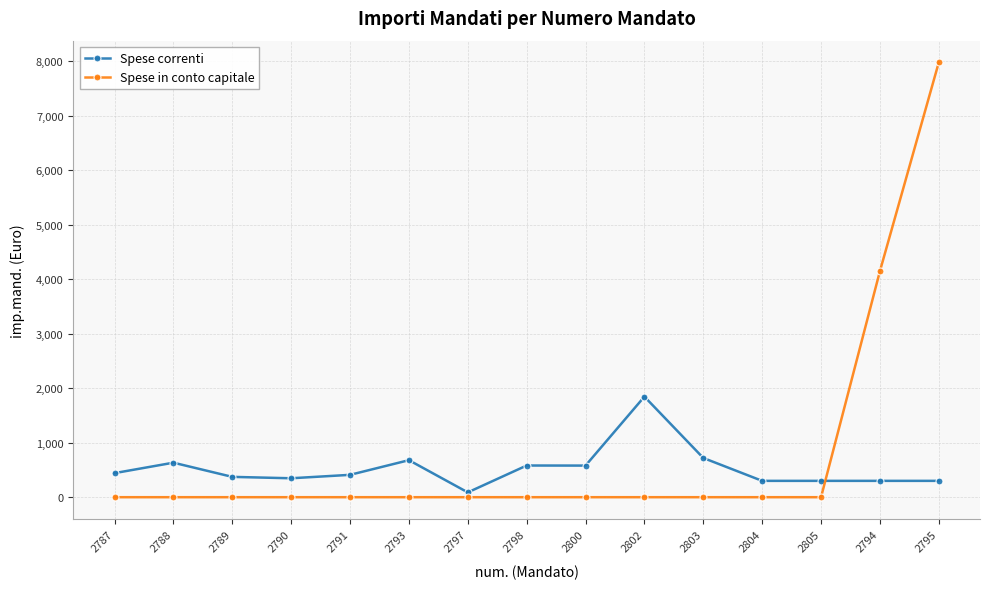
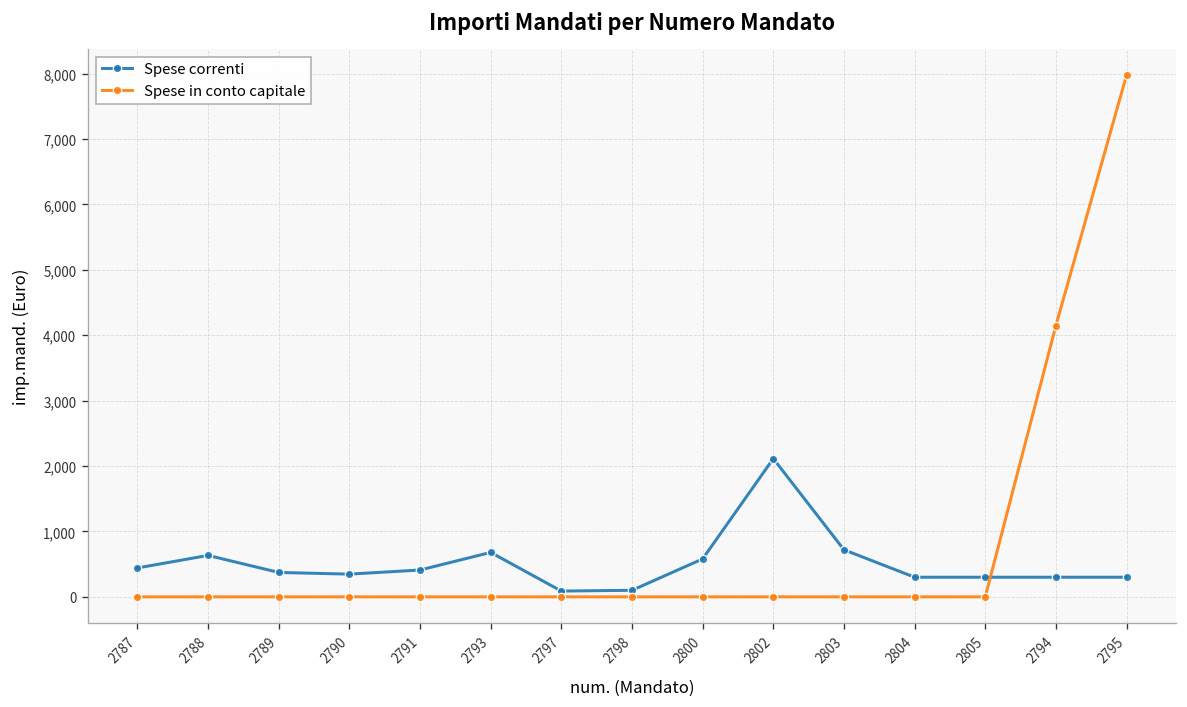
Spese correnti, 2798: 600 -> 100
Spese correnti, 2802: 1,800 -> 2,100
